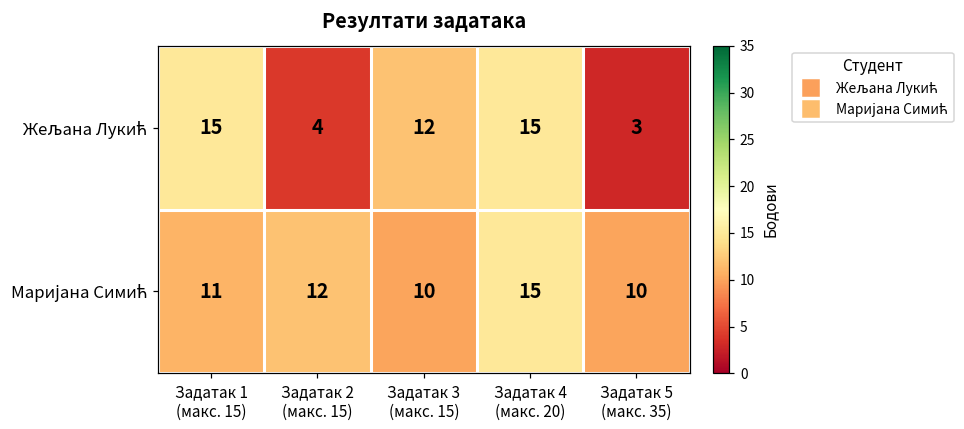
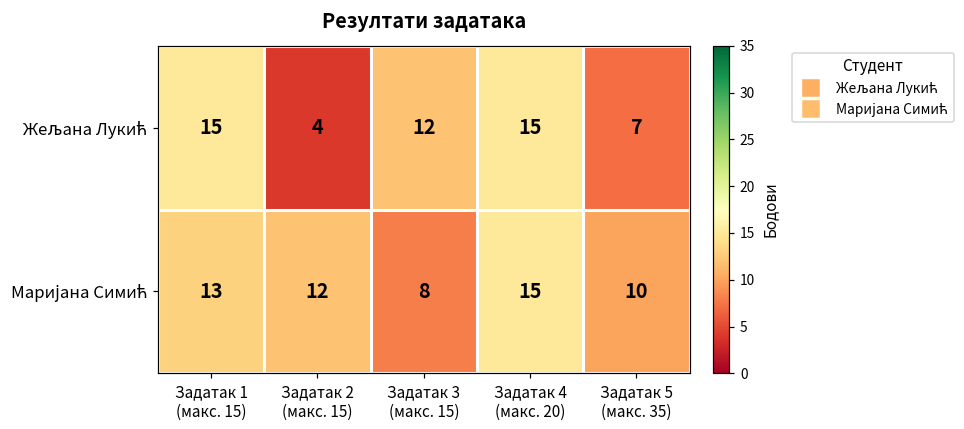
Жељана Лукић, Задатак 5 (макс. 35): 3 -> 7
Маријана Симић, Задатак 1 (макс. 15): 11 -> 13
Маријана Симић, Задатак 3 (макс. 15): 10 -> 8
